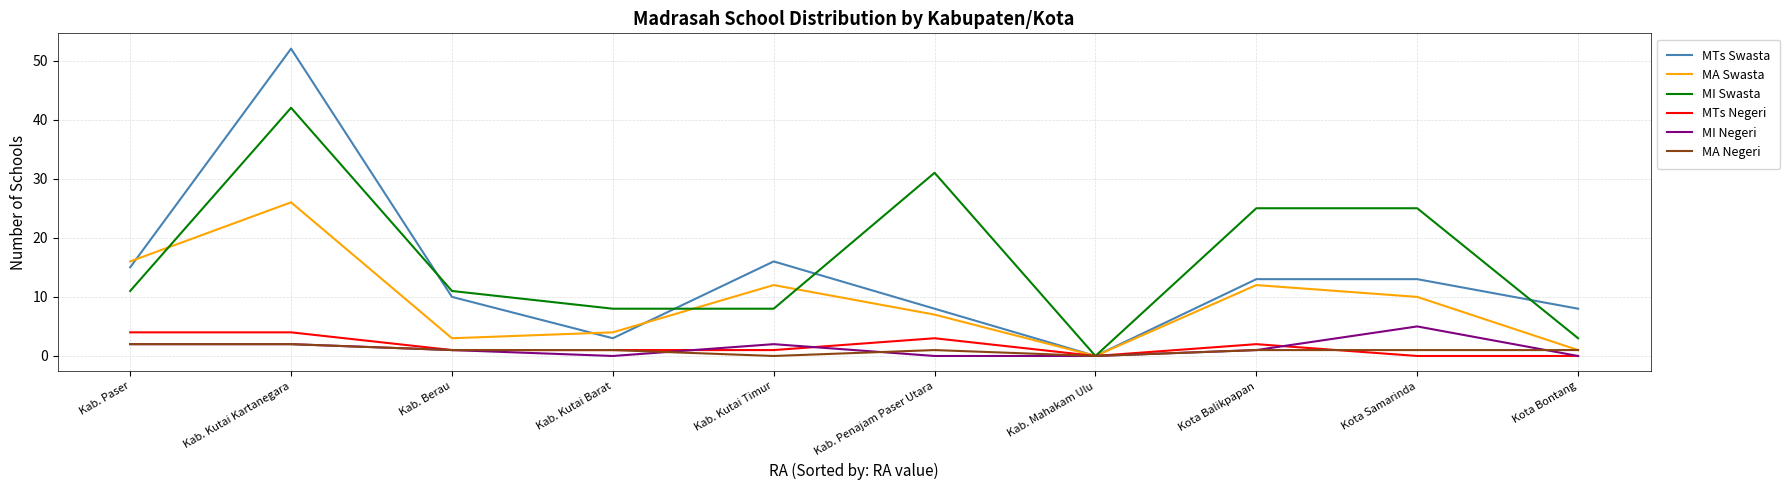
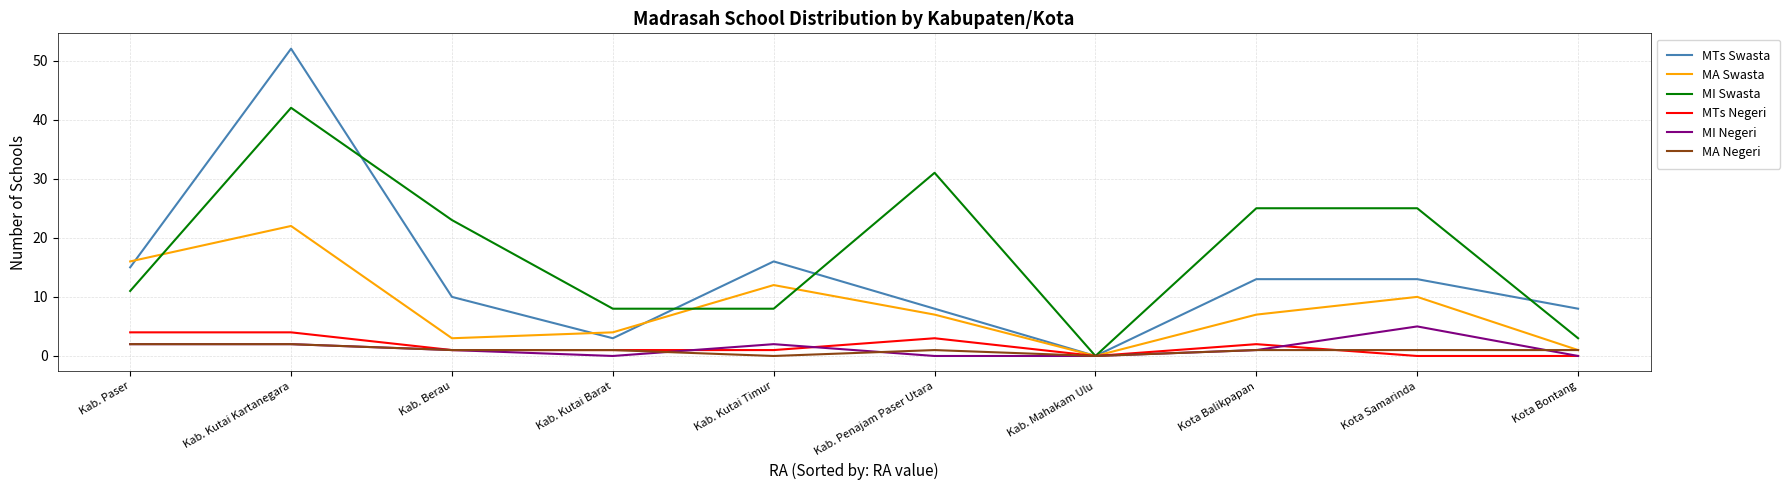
MA Swasta, Kab. Kutai Kartanegara: 26 -> 22
MI Swasta, Kab. Berau: 11 -> 23
MA Swasta, Kota Balikpapan: 12 -> 7
